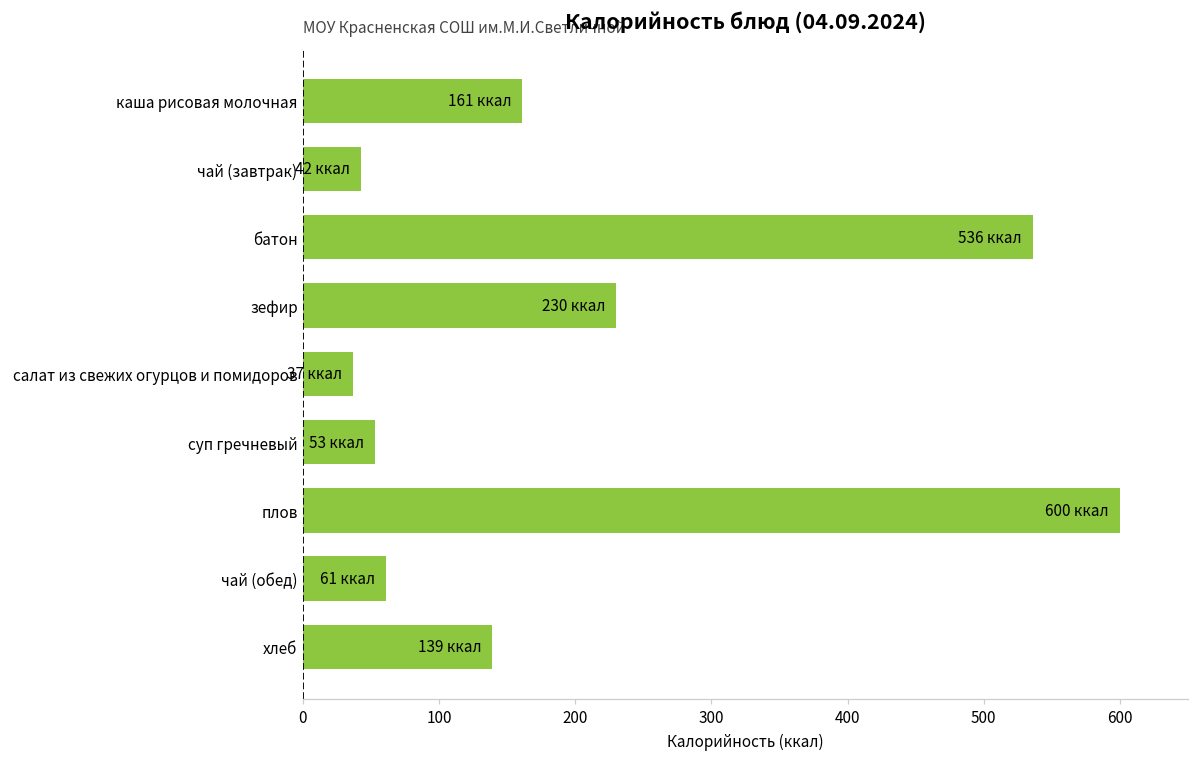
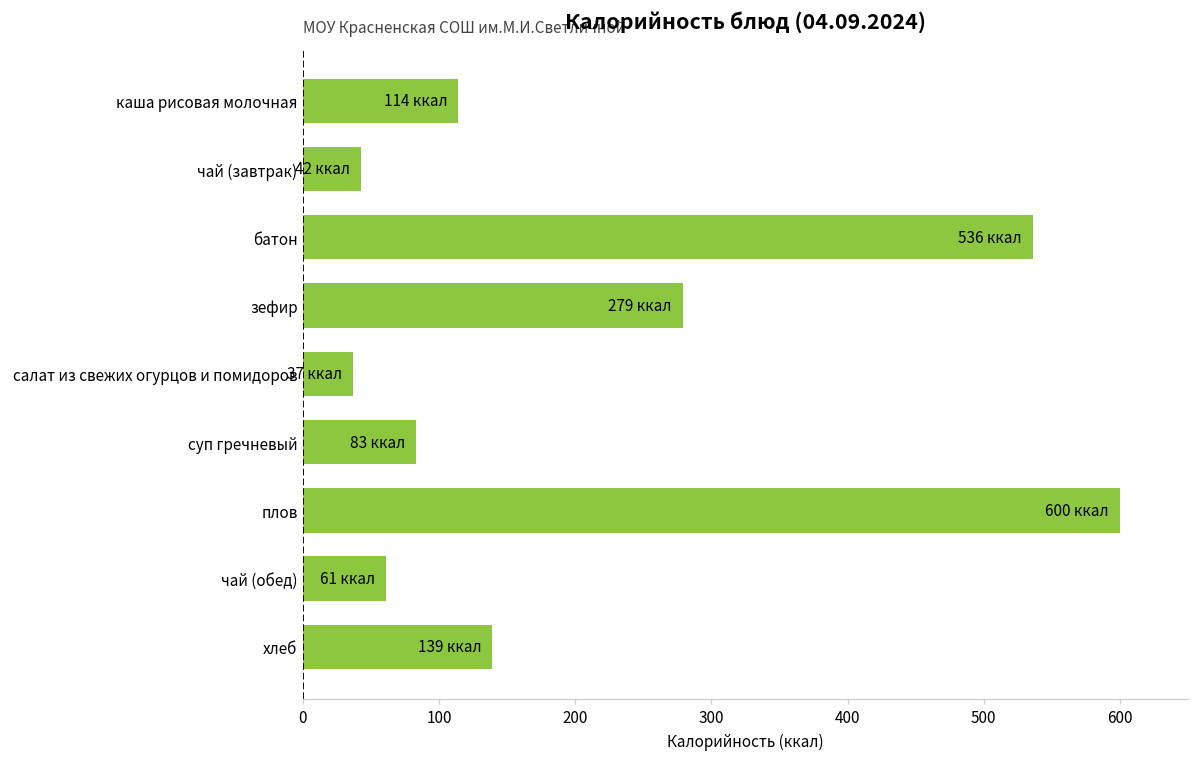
каша рисовая молочная: 161 -> 114
зефир: 230 -> 279
суп гречневый: 53 -> 83
